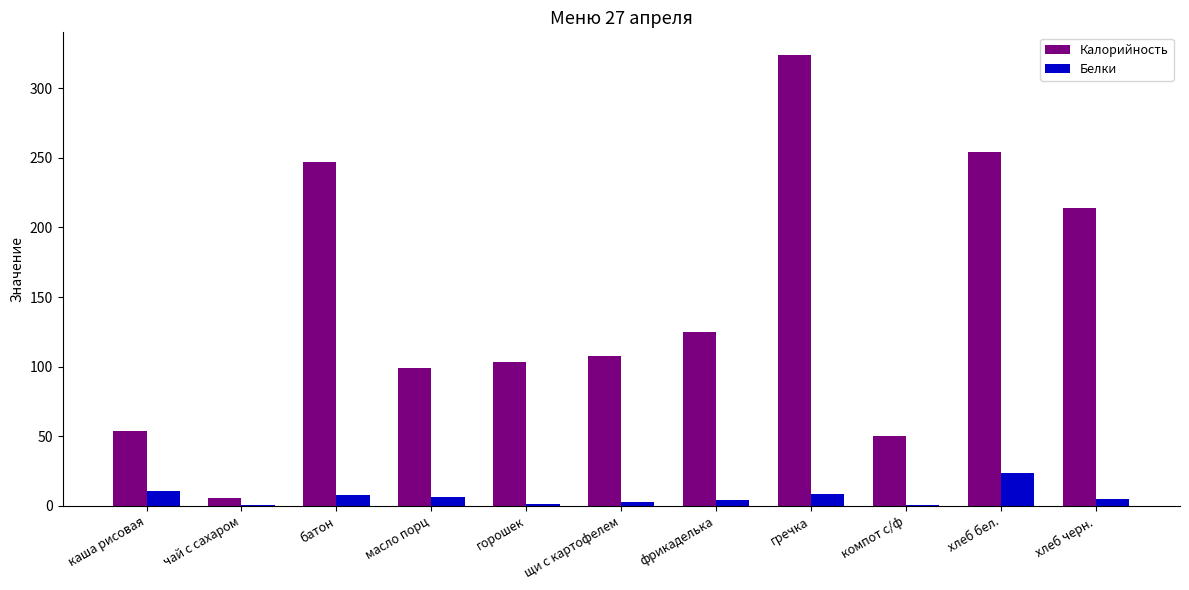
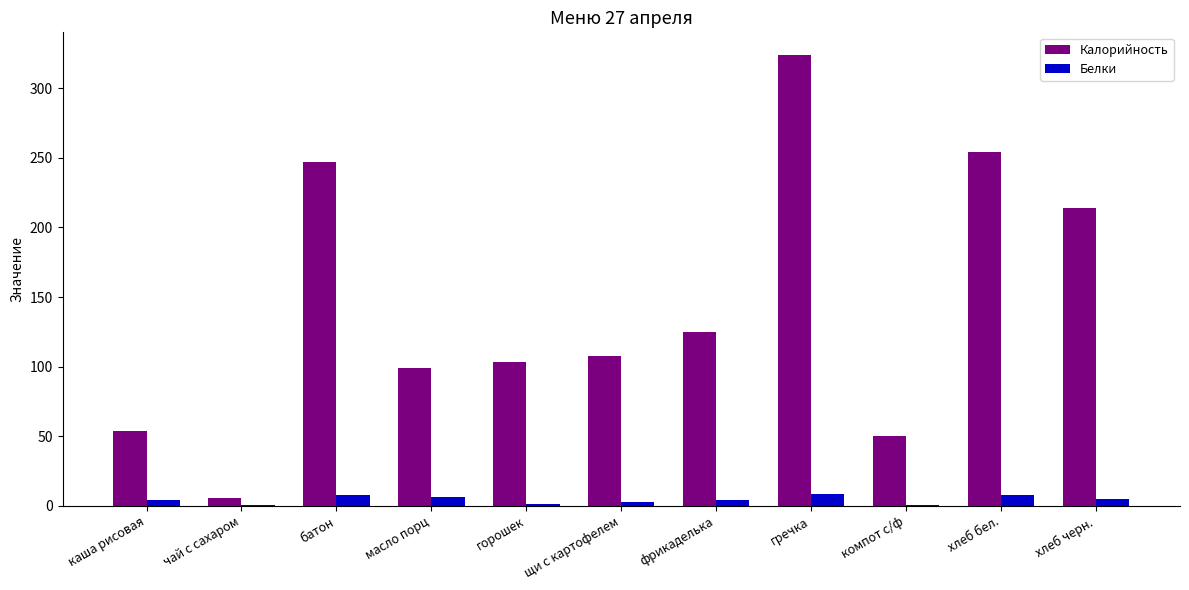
Белки, каша рисовая: 11 -> 4
Белки, хлеб бел.: 24 -> 8
